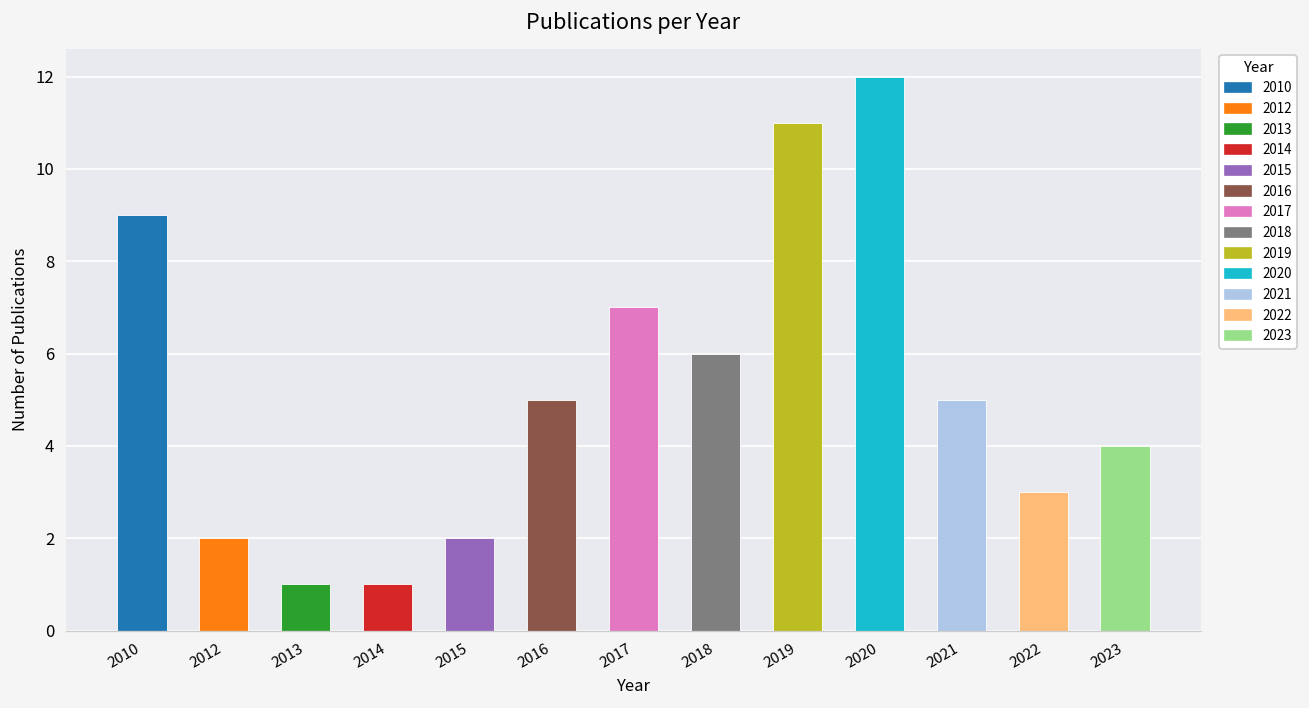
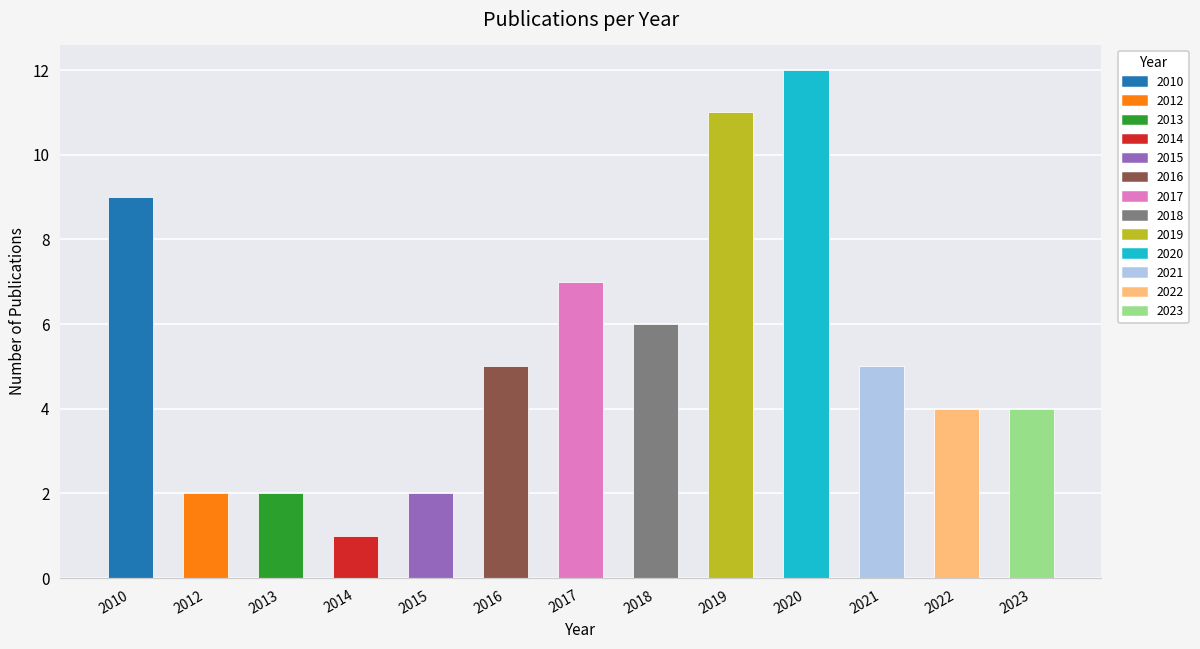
2013: 1 -> 2
2022: 3 -> 4
